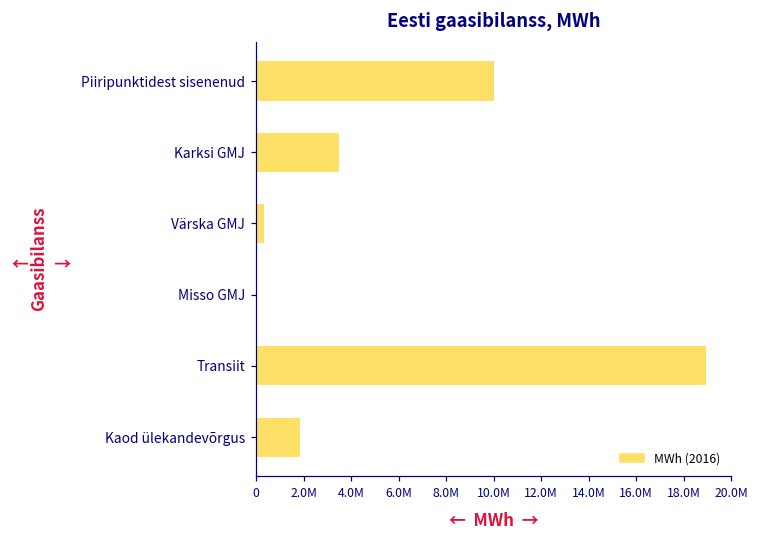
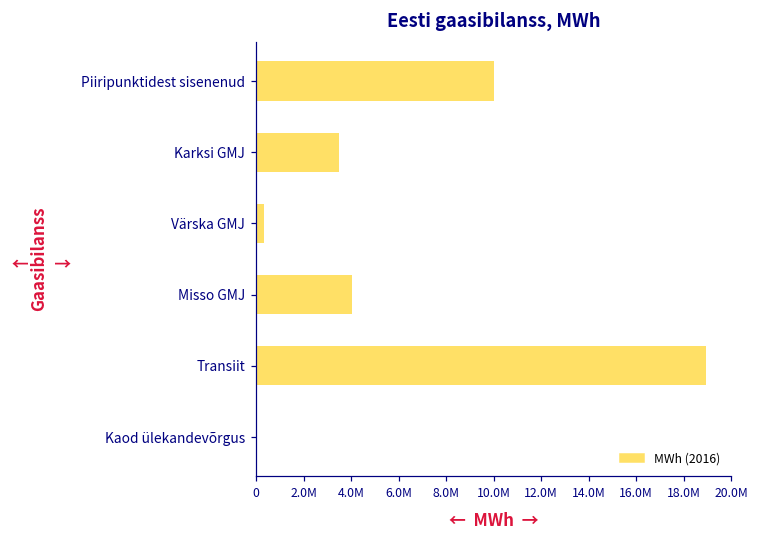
Misso GMJ: 0 -> 4100000
Kaod ülekandevõrgus: 1900000 -> 0
